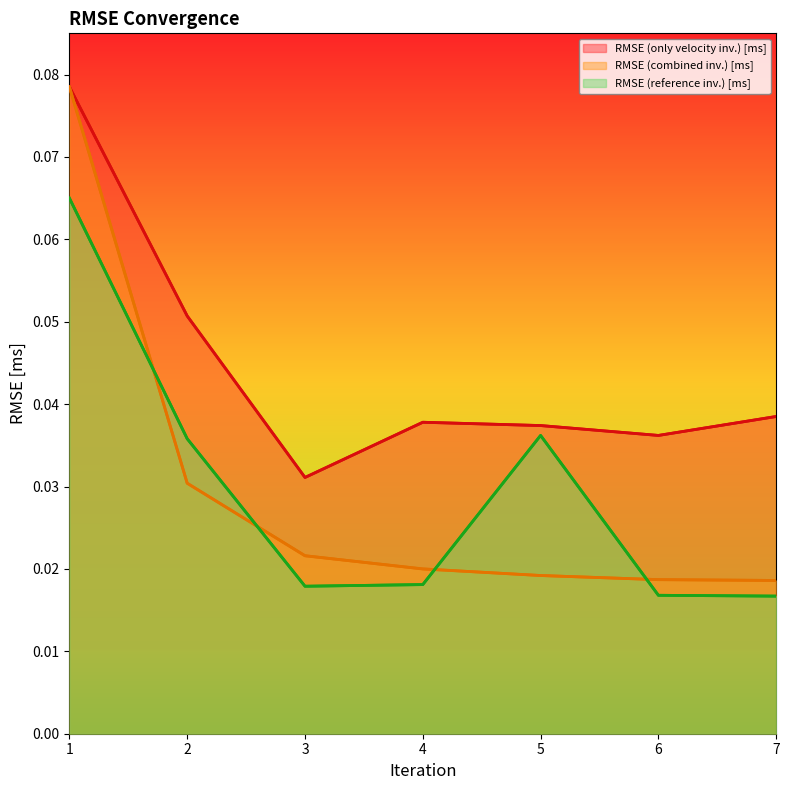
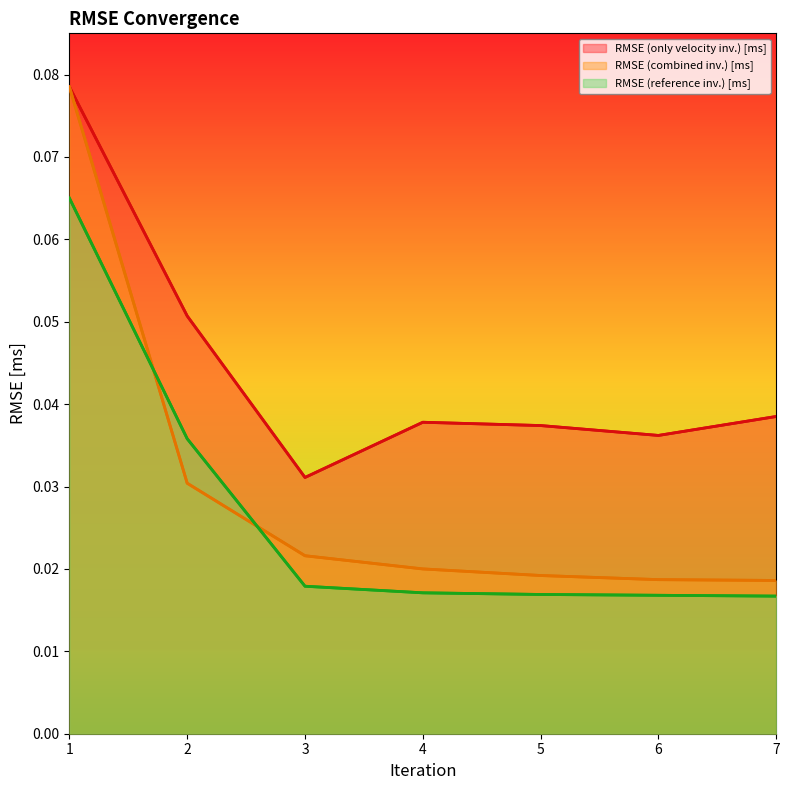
RMSE (reference inv.) [ms], 4: 0.018 -> 0.017
RMSE (reference inv.) [ms], 5: 0.036 -> 0.017
